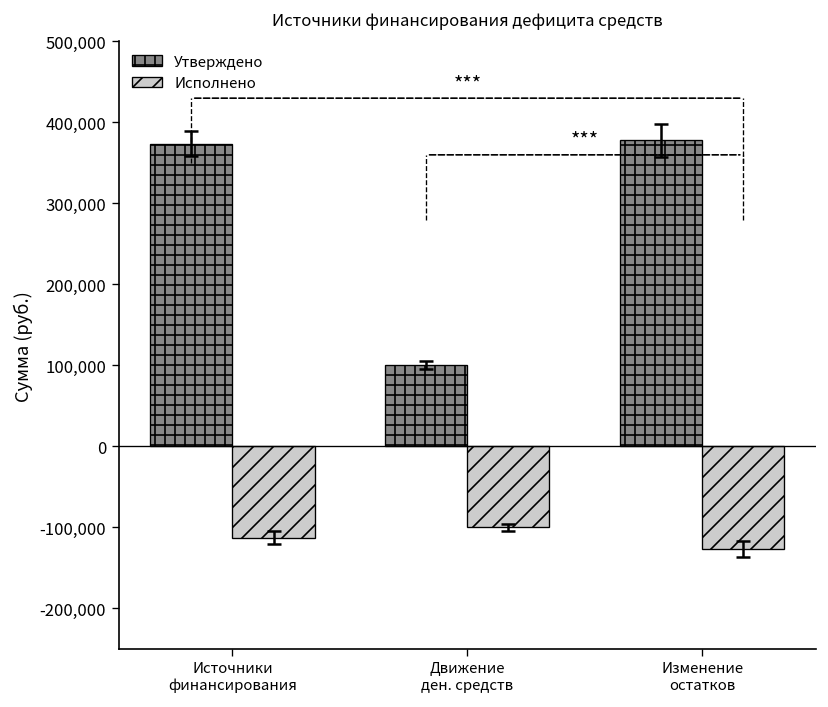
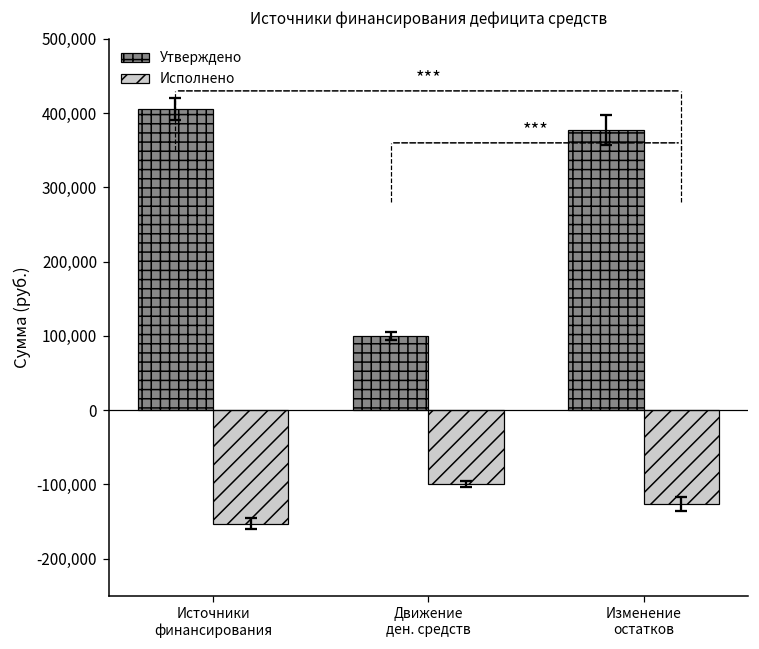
Утверждено, Источники финансирования: 370,000 -> 410,000
Исполнено, Источники финансирования: -110,000 -> -150,000
